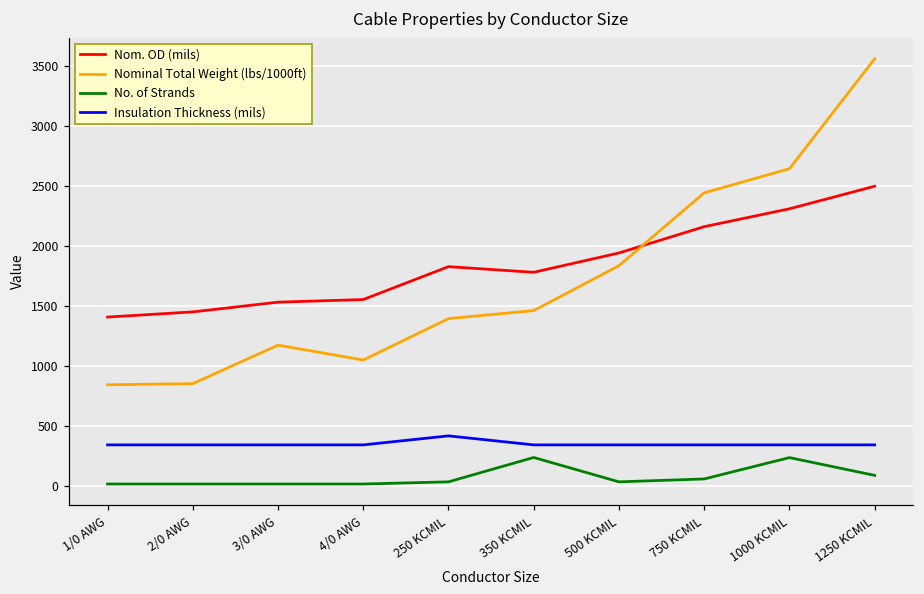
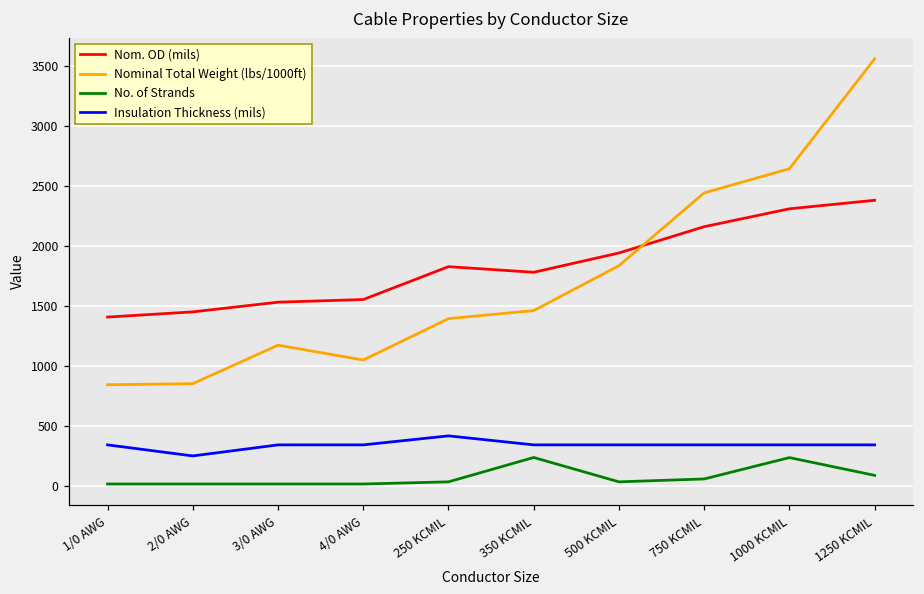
Insulation Thickness (mils), 2/0 AWG: 350 -> 250
Nom. OD (mils), 1250 KCMIL: 2500 -> 2380
